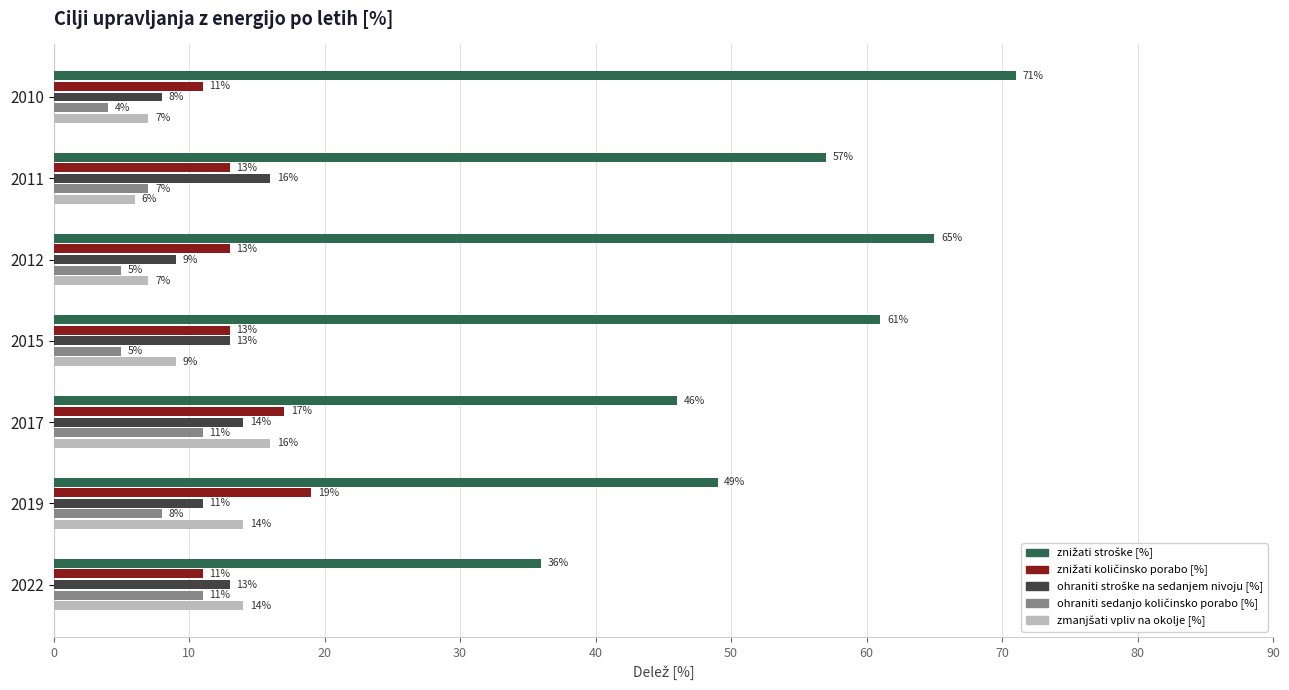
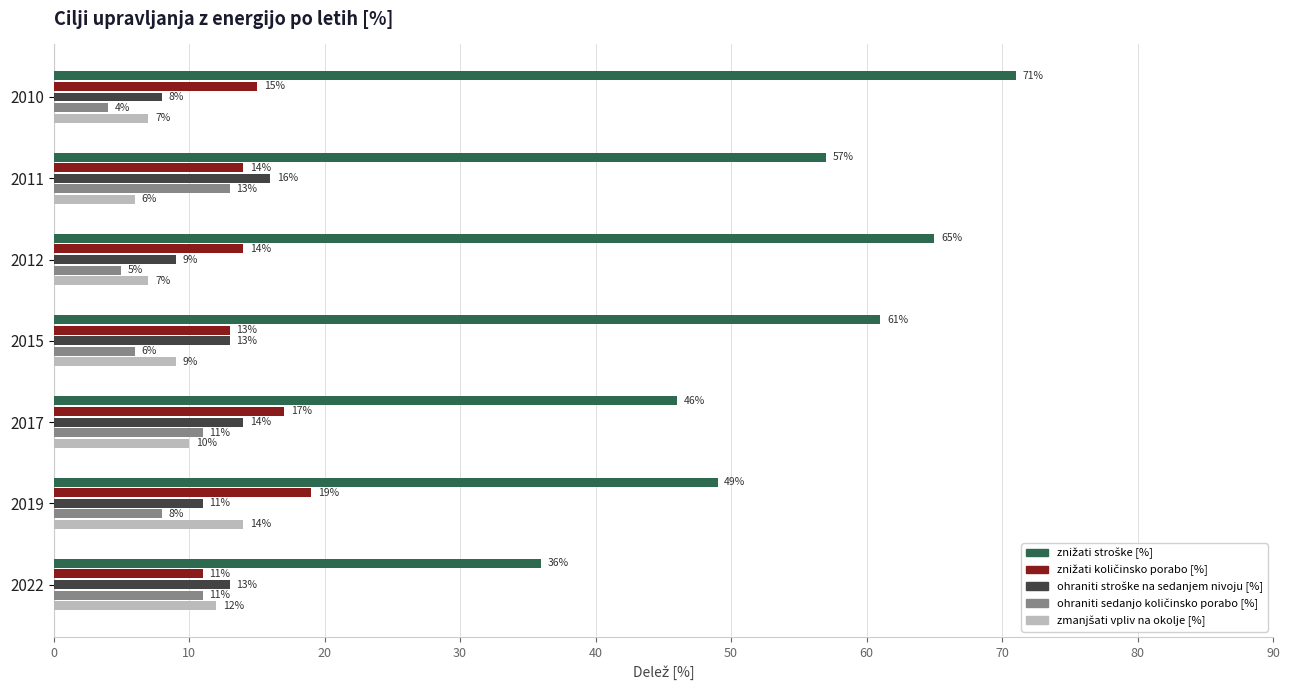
znižati količinsko porabo [%], 2010: 11% -> 15%
znižati količinsko porabo [%], 2011: 13% -> 14%
ohraniti sedanjo količinsko porabo [%], 2011: 7% -> 13%
znižati količinsko porabo [%], 2012: 13% -> 14%
ohraniti sedanjo količinsko porabo [%], 2015: 5% -> 6%
zmanjšati vpliv na okolje [%], 2017: 16% -> 10%
zmanjšati vpliv na okolje [%], 2022: 14% -> 12%
